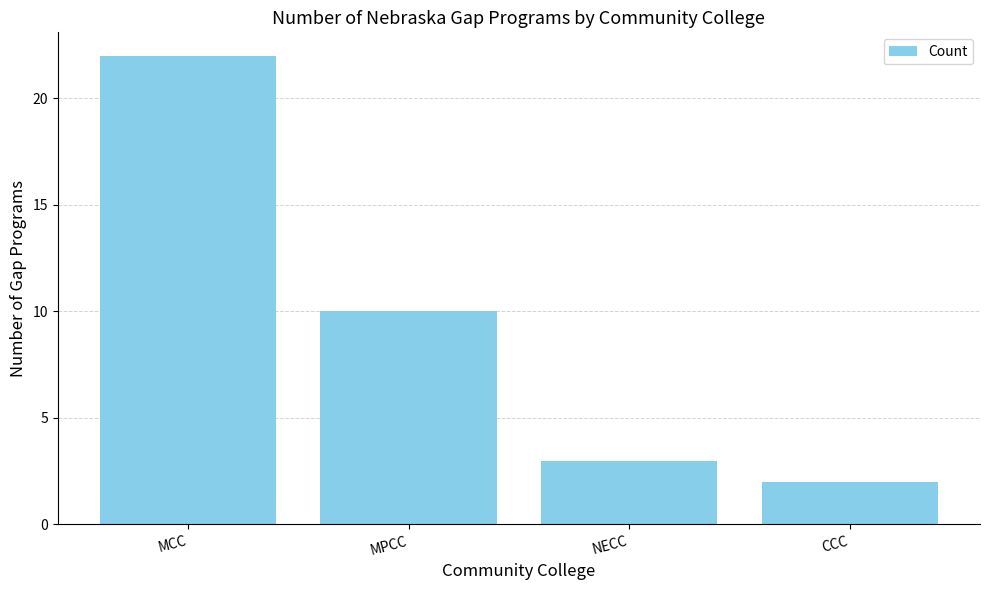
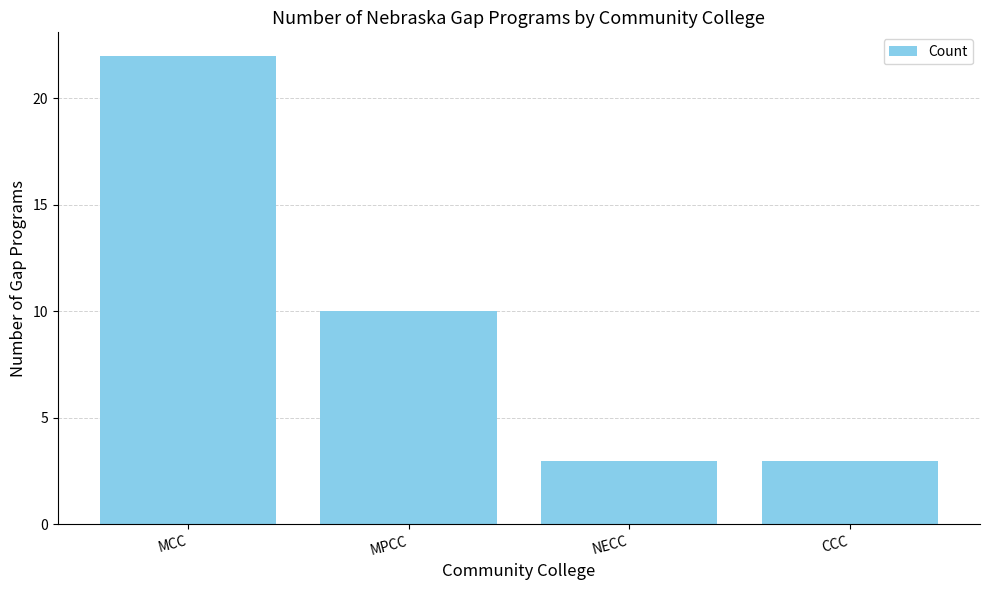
CCC: 2 -> 3
